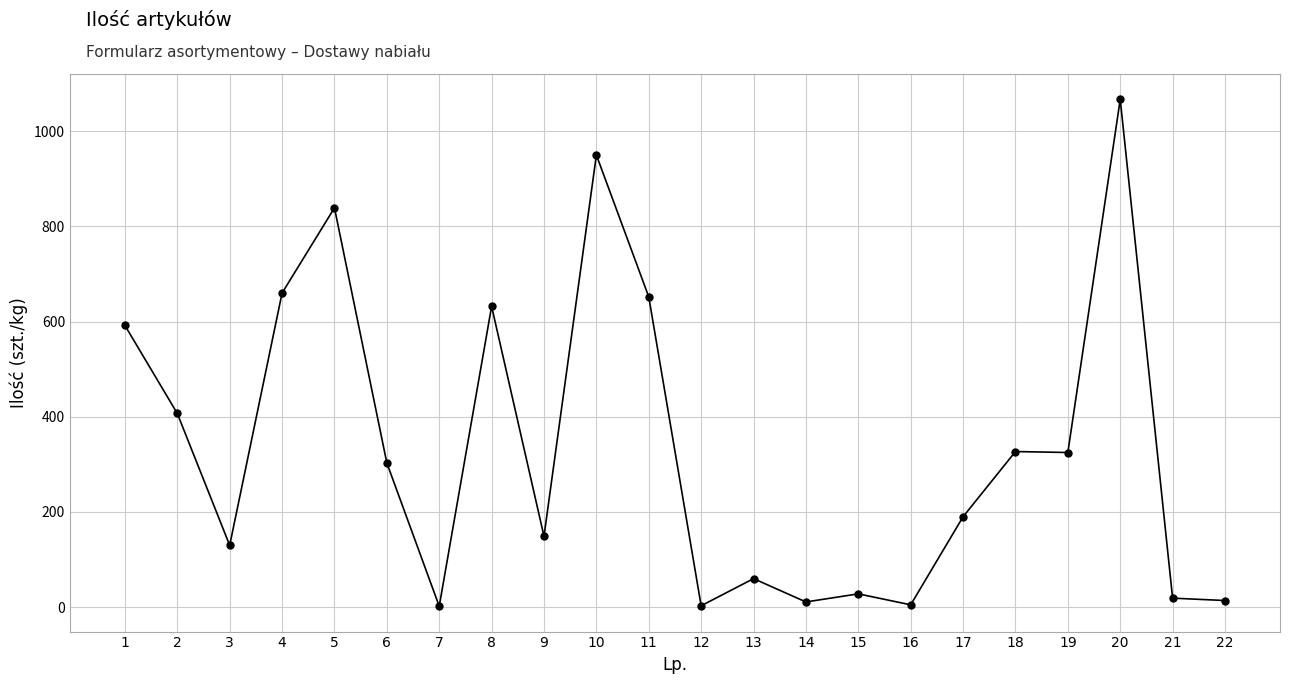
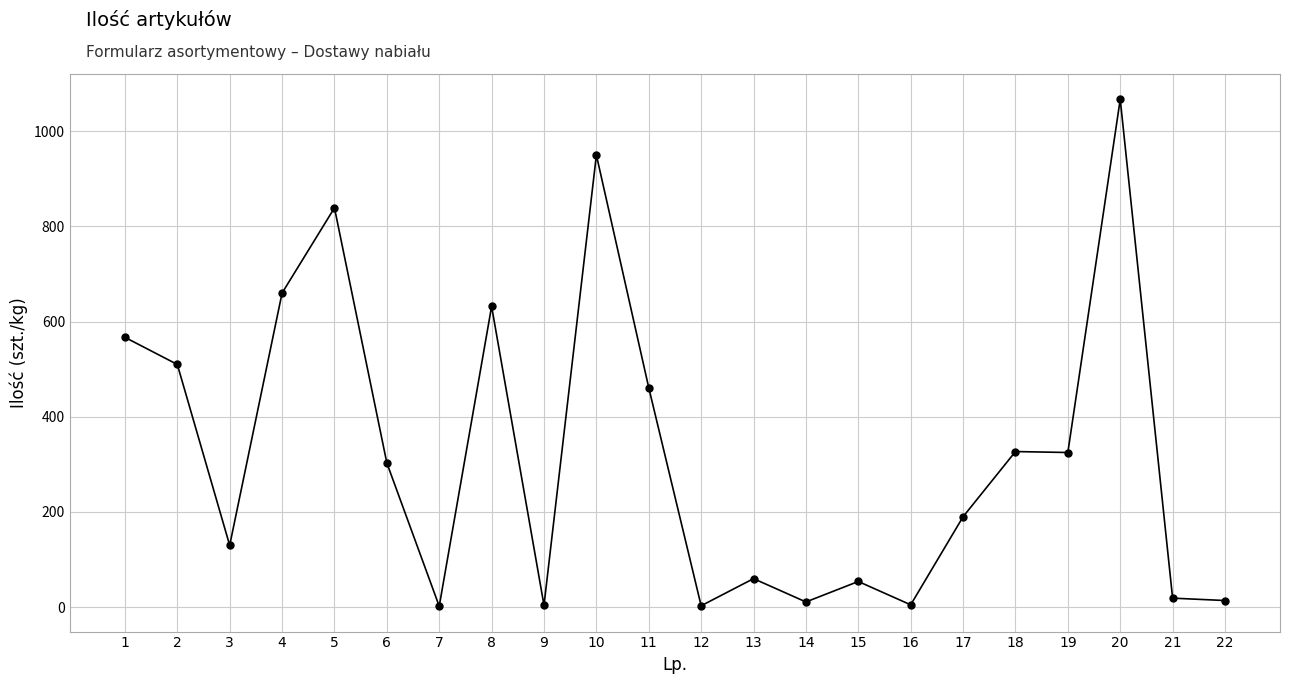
1: 590 -> 570
2: 410 -> 510
9: 150 -> 0
11: 650 -> 460
15: 30 -> 50
